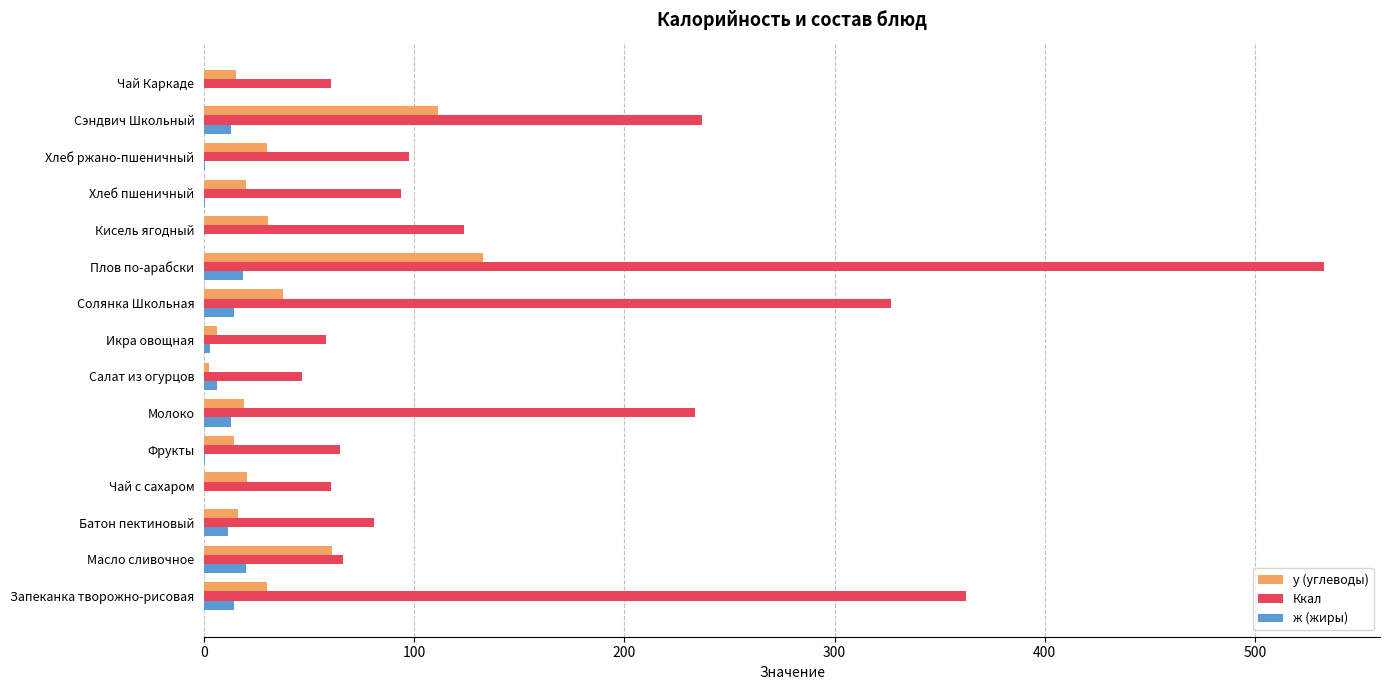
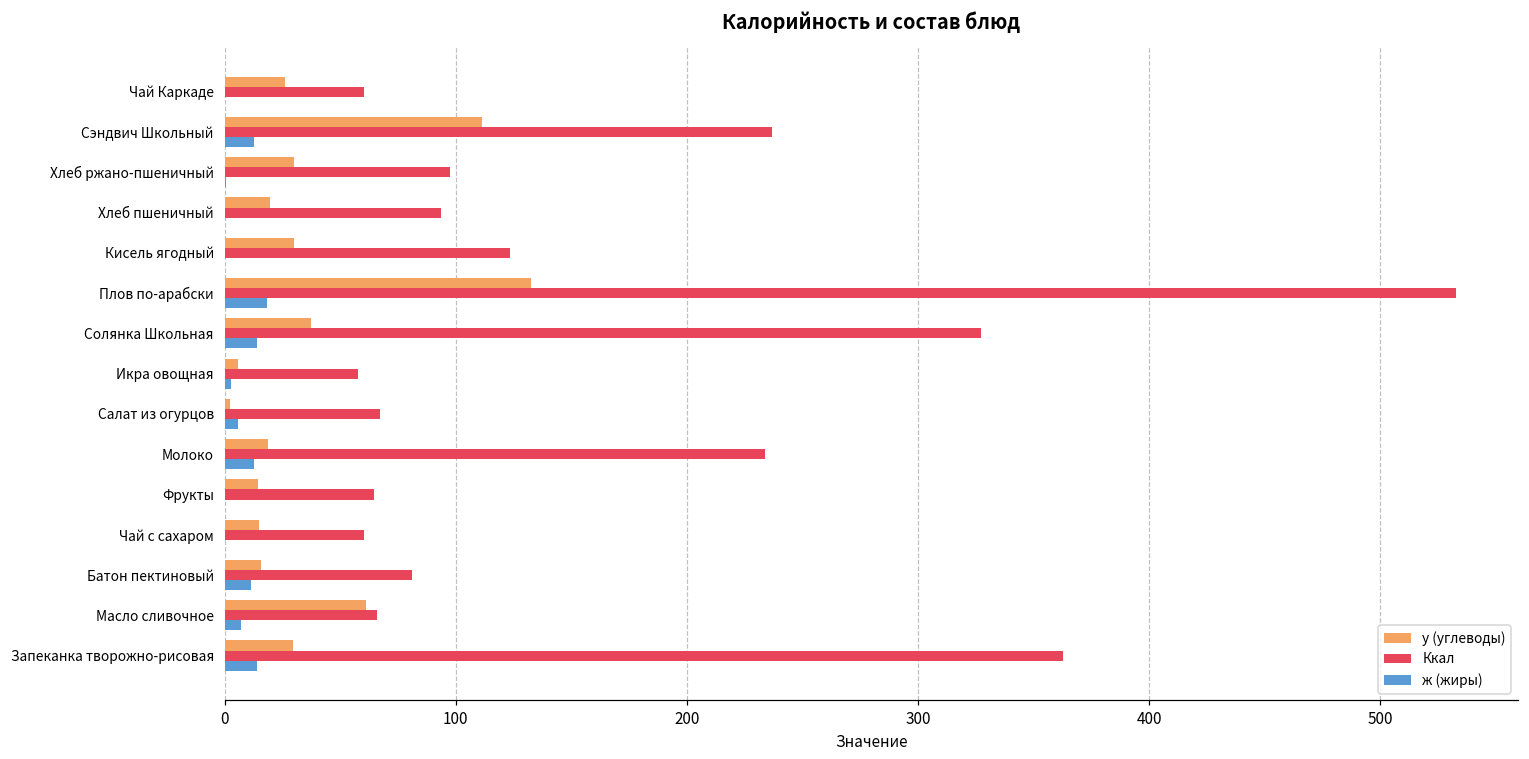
у (углеводы), Чай Каркаде: 15 -> 26
Ккал, Салат из огурцов: 47 -> 67
у (углеводы), Чай с сахаром: 20 -> 15
ж (жиры), Масло сливочное: 20 -> 7
